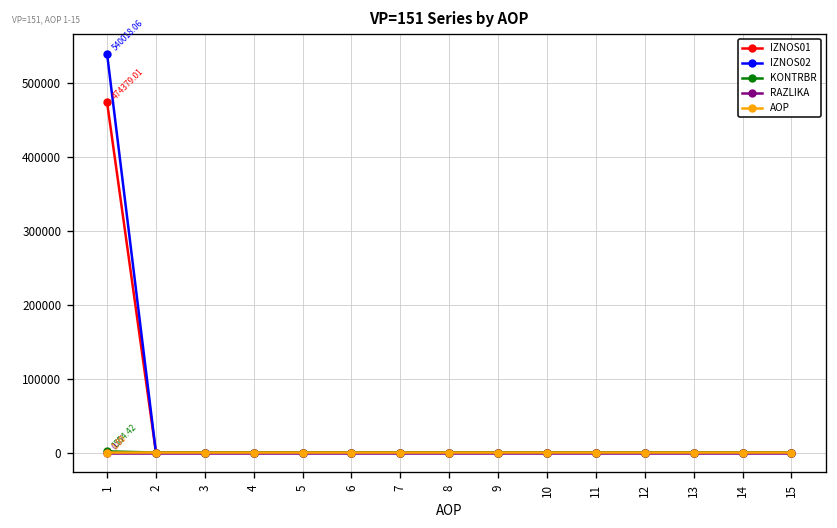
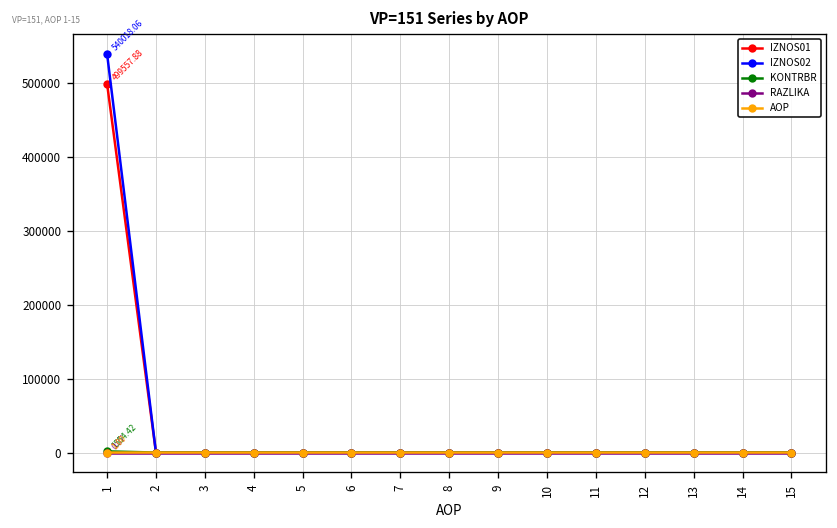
IZNOS01, 1: 474379.01 -> 499557.88
